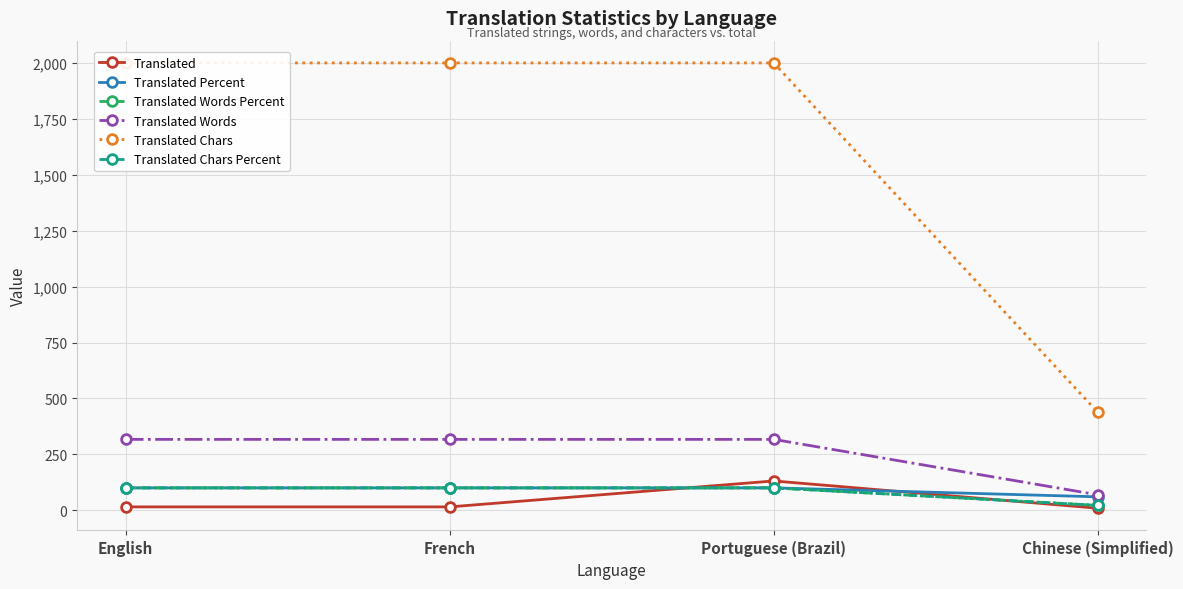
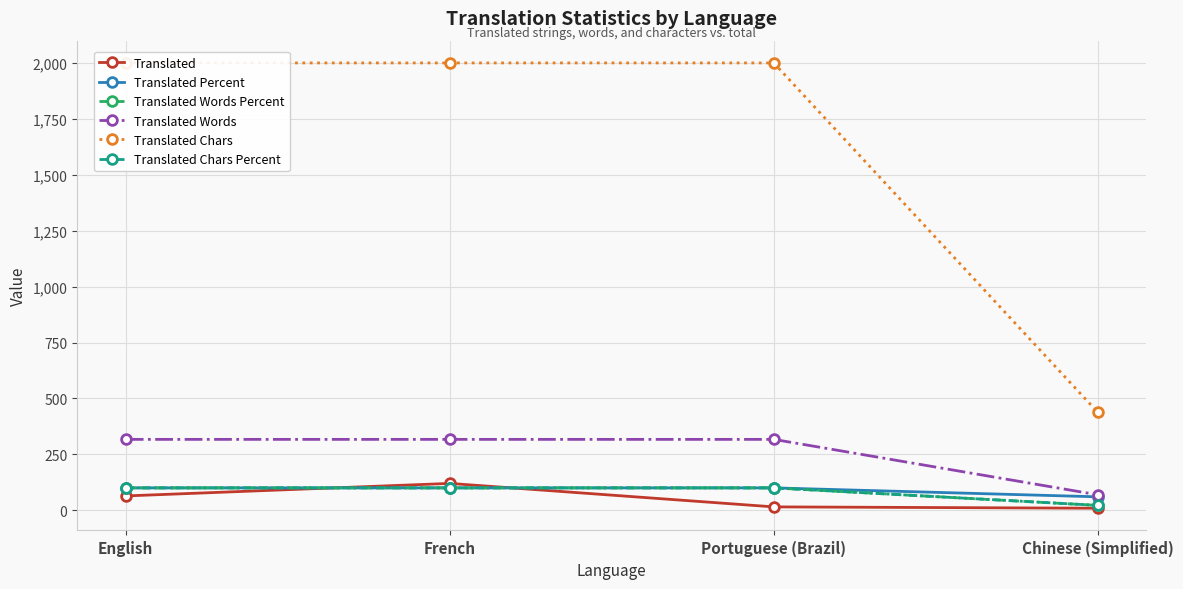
Translated, English: 20 -> 60
Translated, French: 20 -> 120
Translated, Portuguese (Brazil): 130 -> 20
